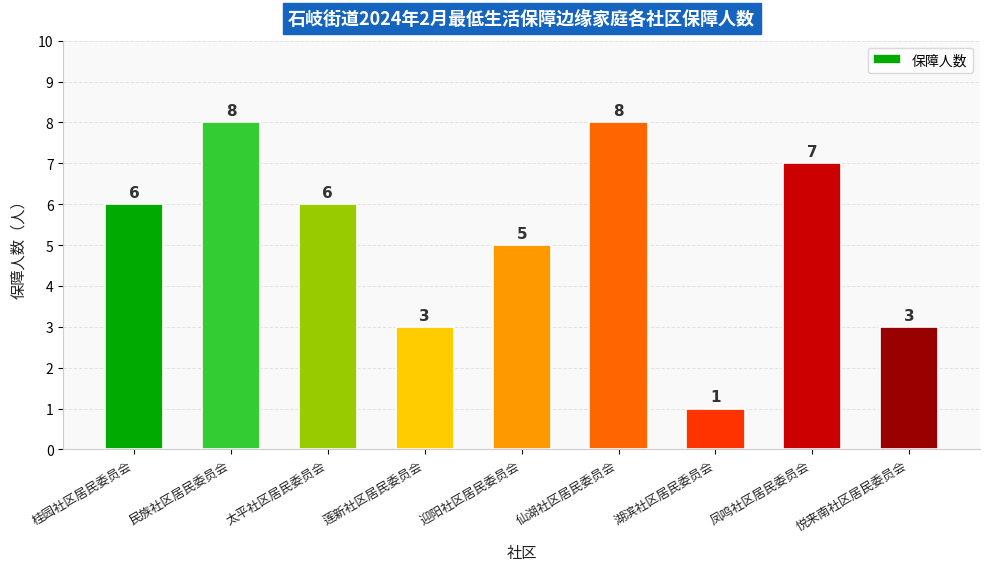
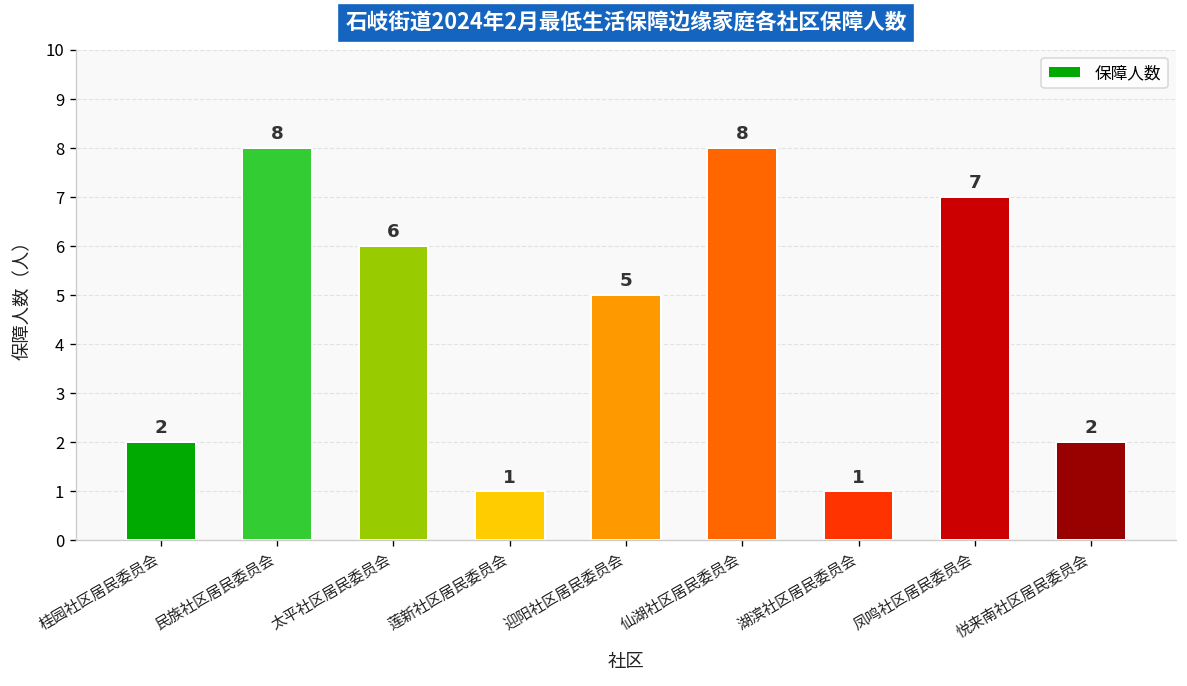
桂园社区居民委员会: 6 -> 2
莲新社区居民委员会: 3 -> 1
悦来南社区居民委员会: 3 -> 2
